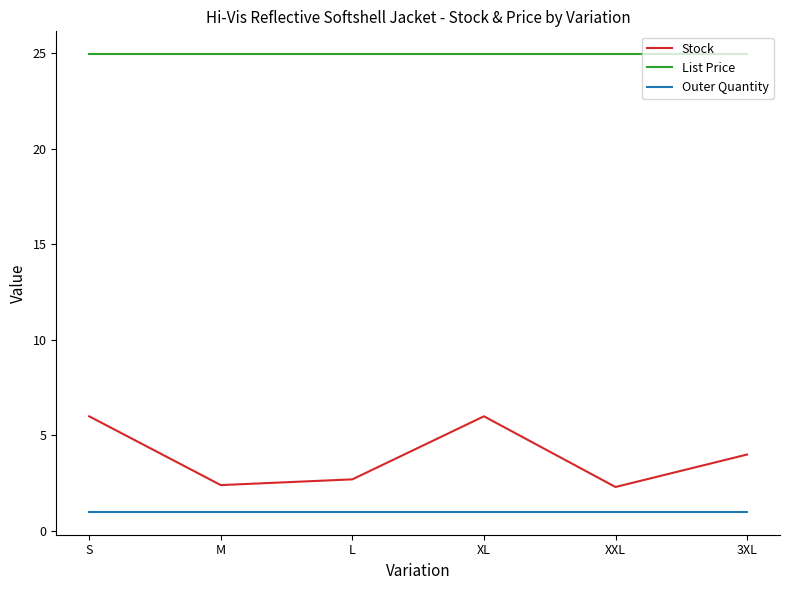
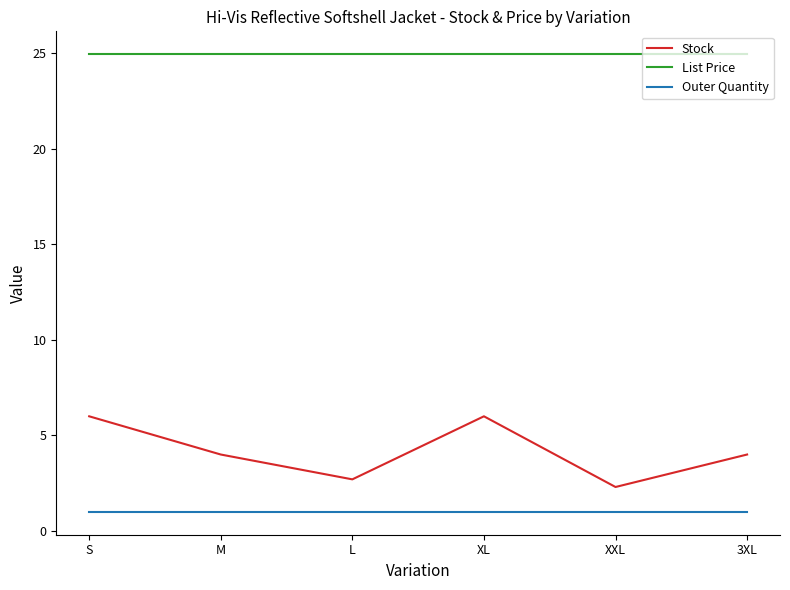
Stock, M: 2.4 -> 4.0
